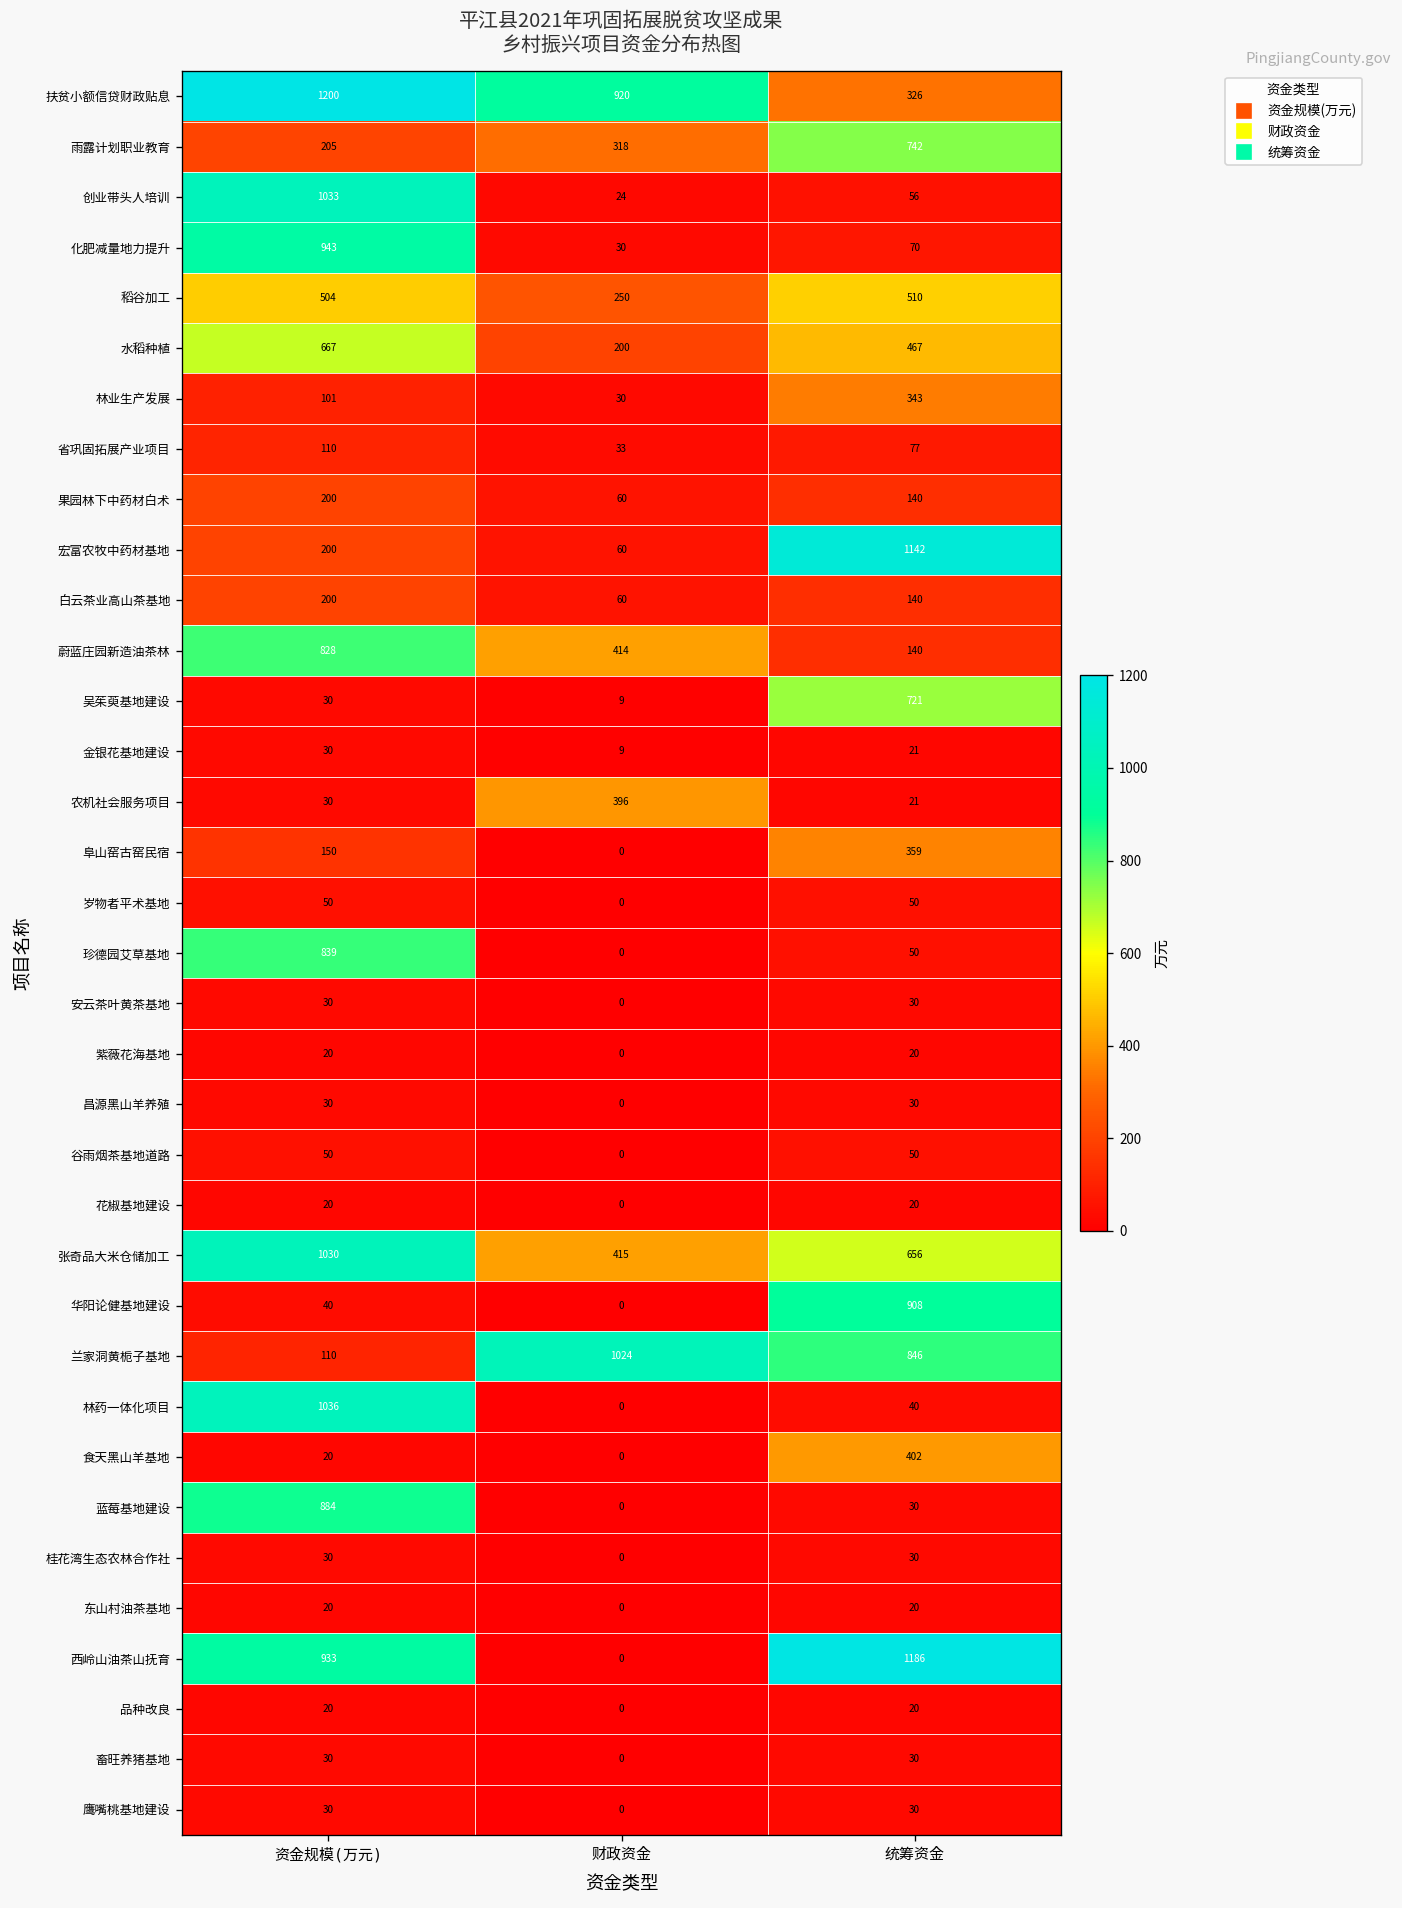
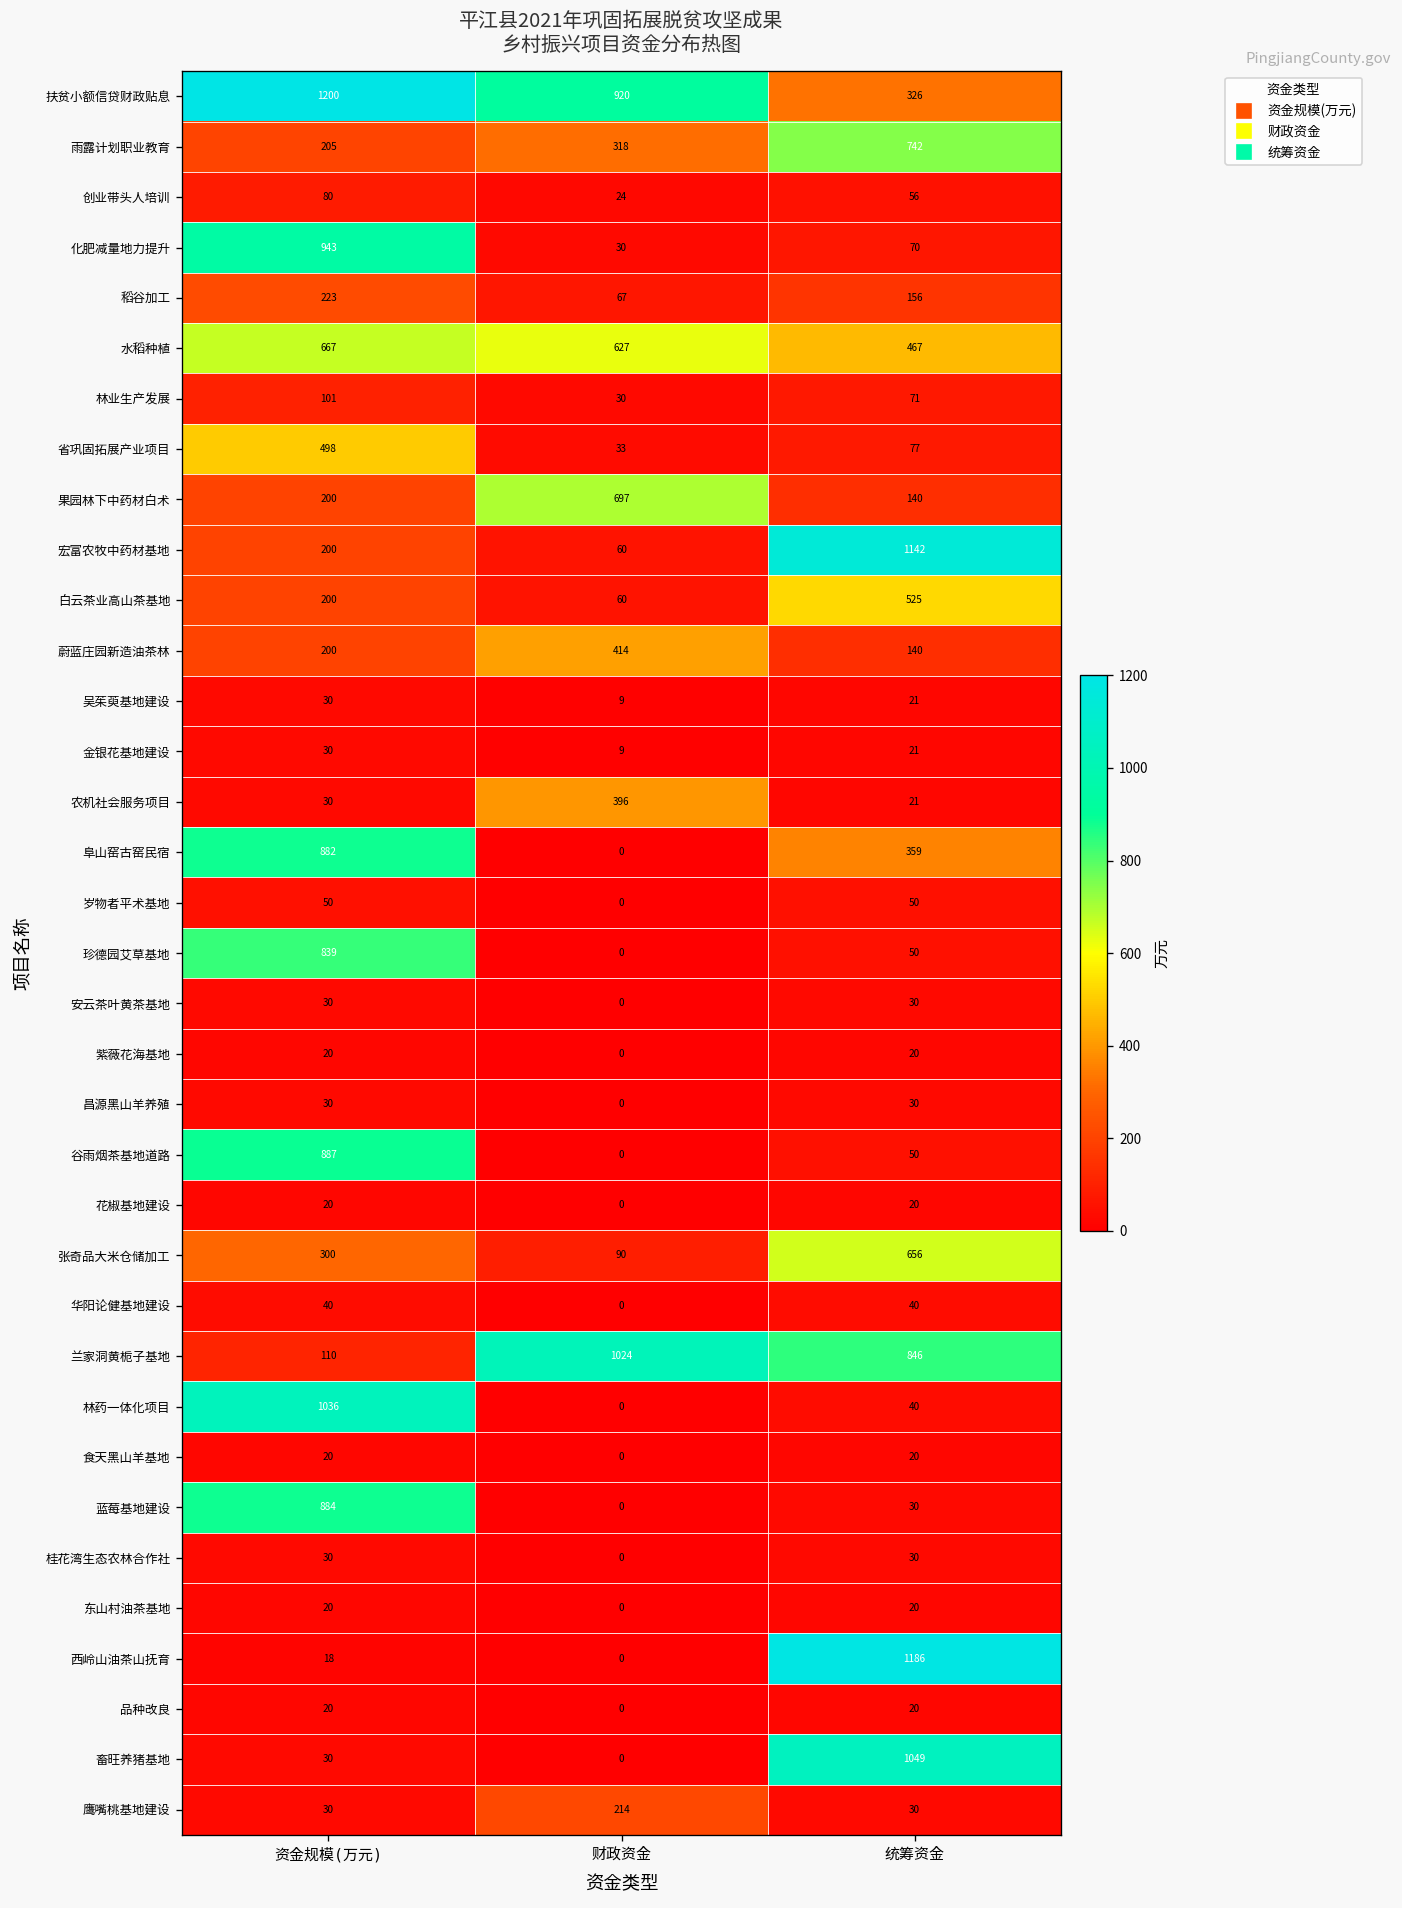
创业带头人培训, 资金规模(万元): 1033 -> 80
稻谷加工, 资金规模(万元): 504 -> 223
稻谷加工, 财政资金: 250 -> 67
稻谷加工, 统筹资金: 510 -> 156
水稻种植, 财政资金: 200 -> 627
林业生产发展, 统筹资金: 343 -> 71
省巩固拓展产业项目, 资金规模(万元): 110 -> 498
果园林下中药材白术, 财政资金: 60 -> 697
白云茶业高山茶基地, 统筹资金: 140 -> 525
蔚蓝庄园新造油茶林, 资金规模(万元): 828 -> 200
吴茱萸基地建设, 统筹资金: 721 -> 21
阜山窑古窑民宿, 资金规模(万元): 150 -> 882
谷雨烟茶基地道路, 资金规模(万元): 50 -> 887
张奇品大米仓储加工, 资金规模(万元): 1030 -> 300
张奇品大米仓储加工, 财政资金: 415 -> 90
华阳论健基地建设, 统筹资金: 908 -> 40
食天黑山羊基地, 统筹资金: 402 -> 20
西岭山油茶山抚育, 资金规模(万元): 933 -> 18
畜旺养猪基地, 统筹资金: 30 -> 1049
鹰嘴桃基地建设, 财政资金: 0 -> 214
